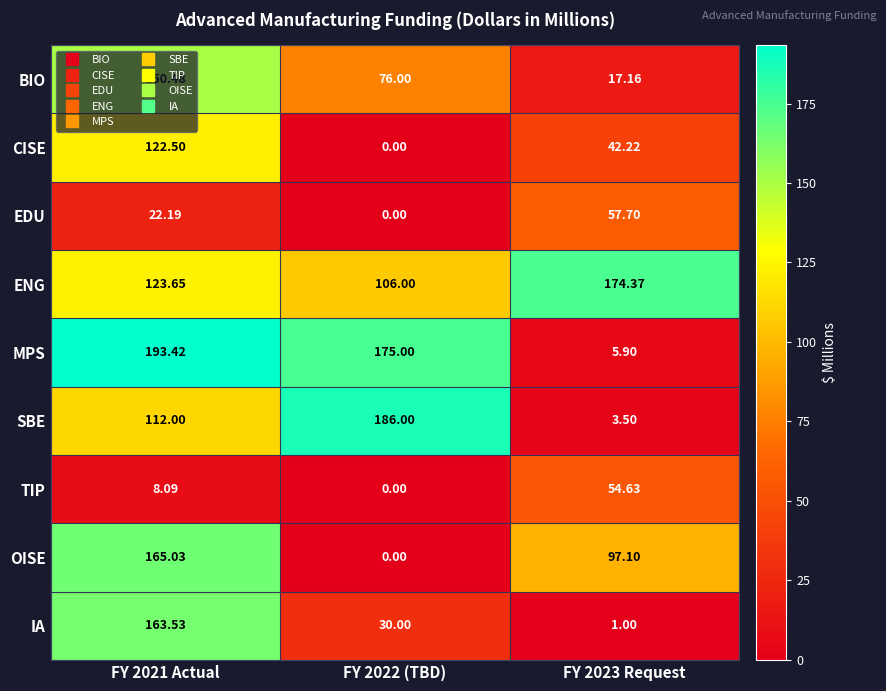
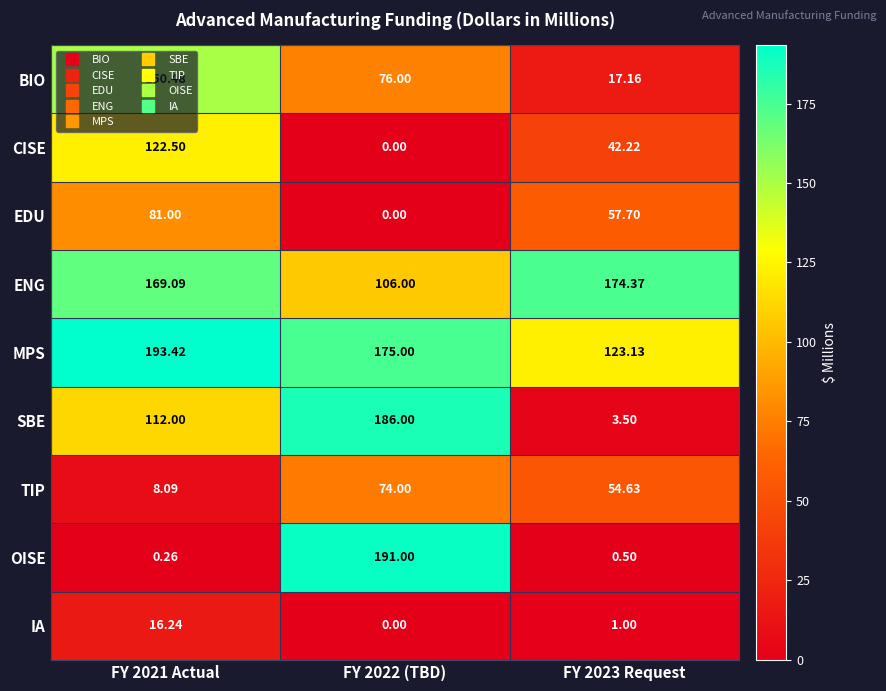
EDU, FY 2021 Actual: 22.19 -> 81.00
ENG, FY 2021 Actual: 123.65 -> 169.09
MPS, FY 2023 Request: 5.90 -> 123.13
TIP, FY 2022 (TBD): 0.00 -> 74.00
OISE, FY 2021 Actual: 165.03 -> 0.26
OISE, FY 2022 (TBD): 0.00 -> 191.00
OISE, FY 2023 Request: 97.10 -> 0.50
IA, FY 2021 Actual: 163.53 -> 16.24
IA, FY 2022 (TBD): 30.00 -> 0.00
